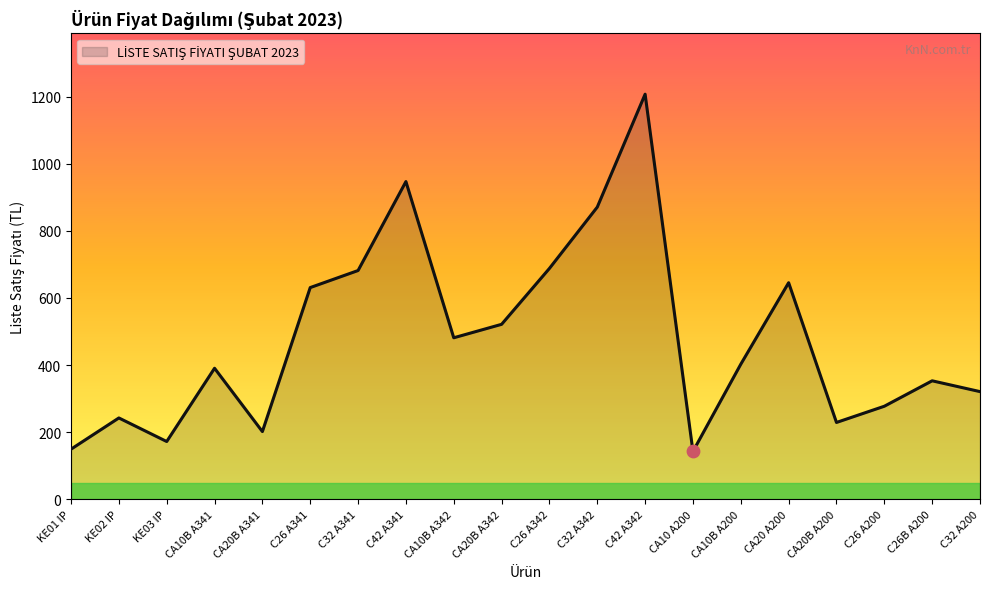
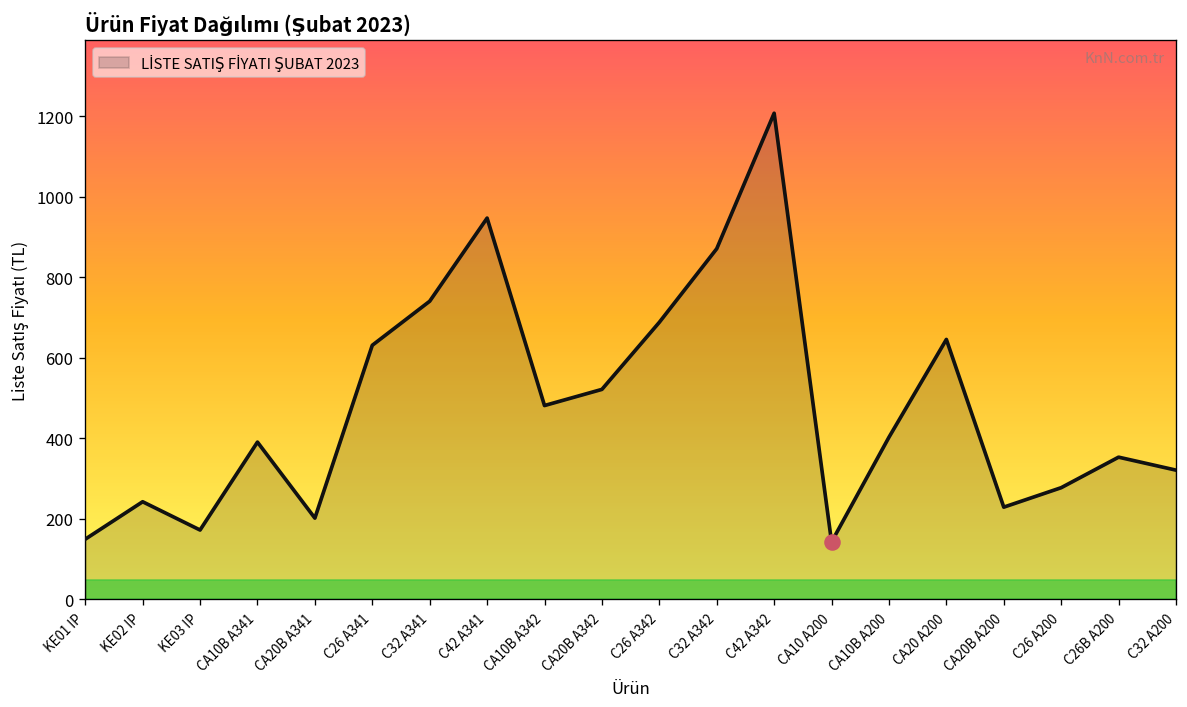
LİSTE SATIŞ FİYATI ŞUBAT 2023, C32 A341: 680 -> 740
